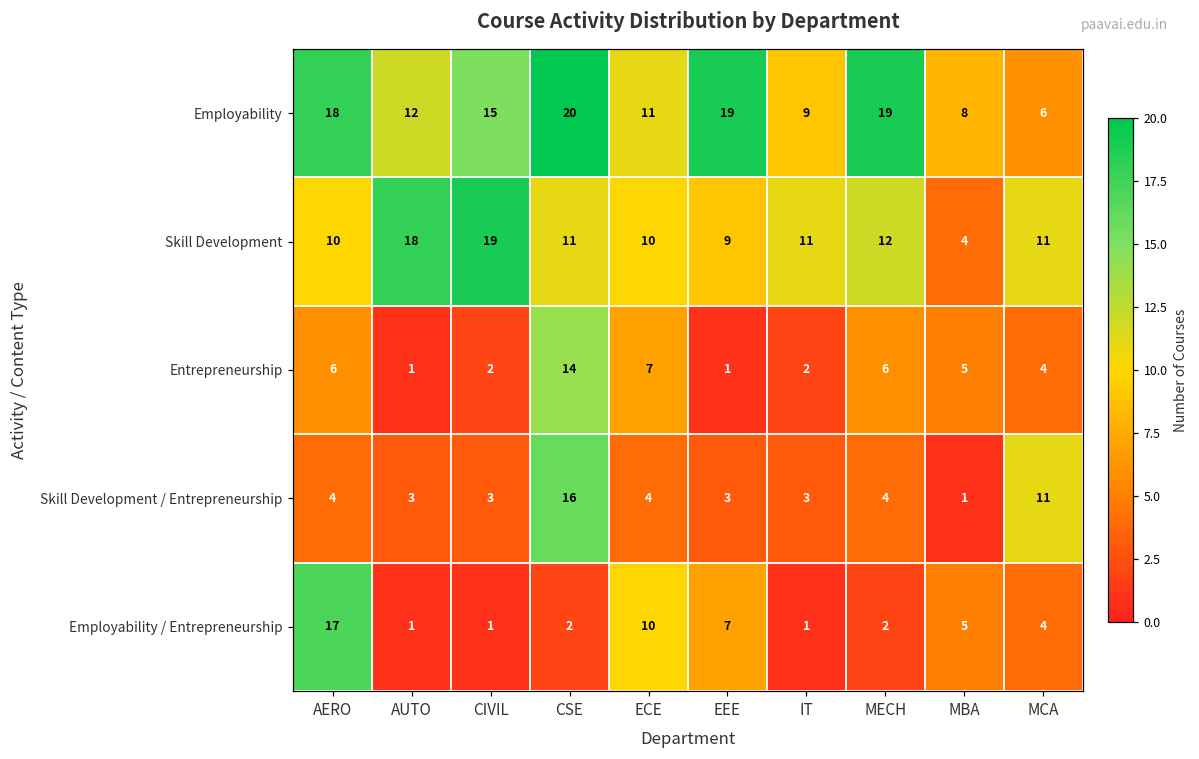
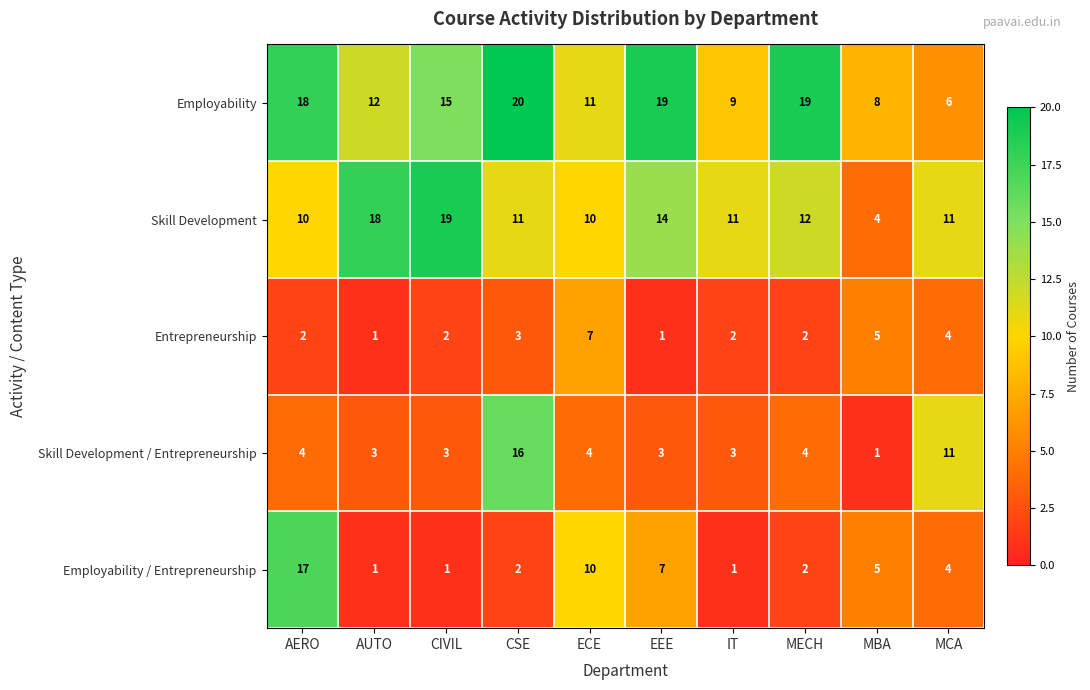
Skill Development, EEE: 9 -> 14
Entrepreneurship, AERO: 6 -> 2
Entrepreneurship, CSE: 14 -> 3
Entrepreneurship, MECH: 6 -> 2
